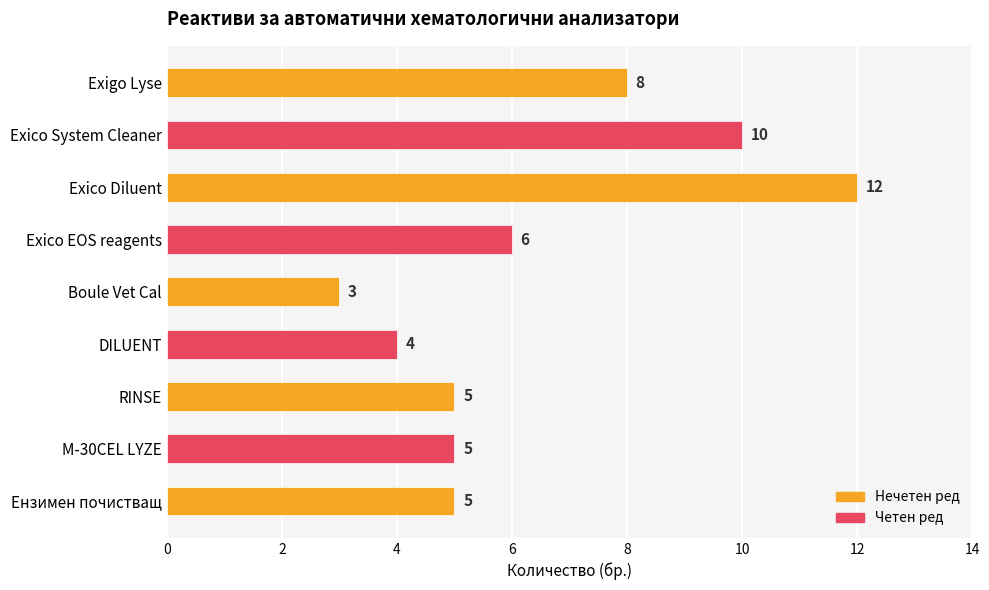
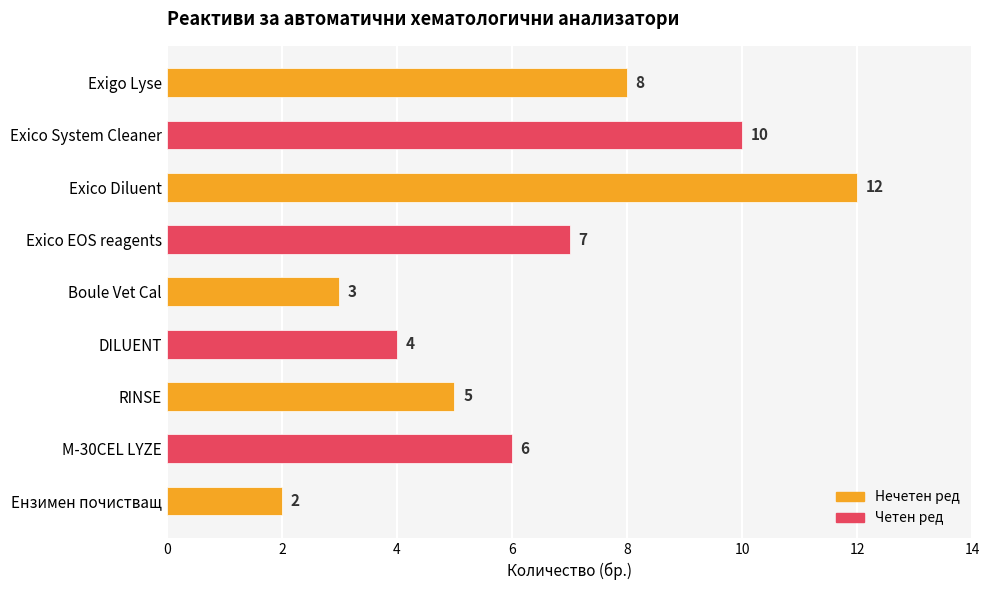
Exico EOS reagents: 6 -> 7
M-30CEL LYZE: 5 -> 6
Ензимен почистващ: 5 -> 2
